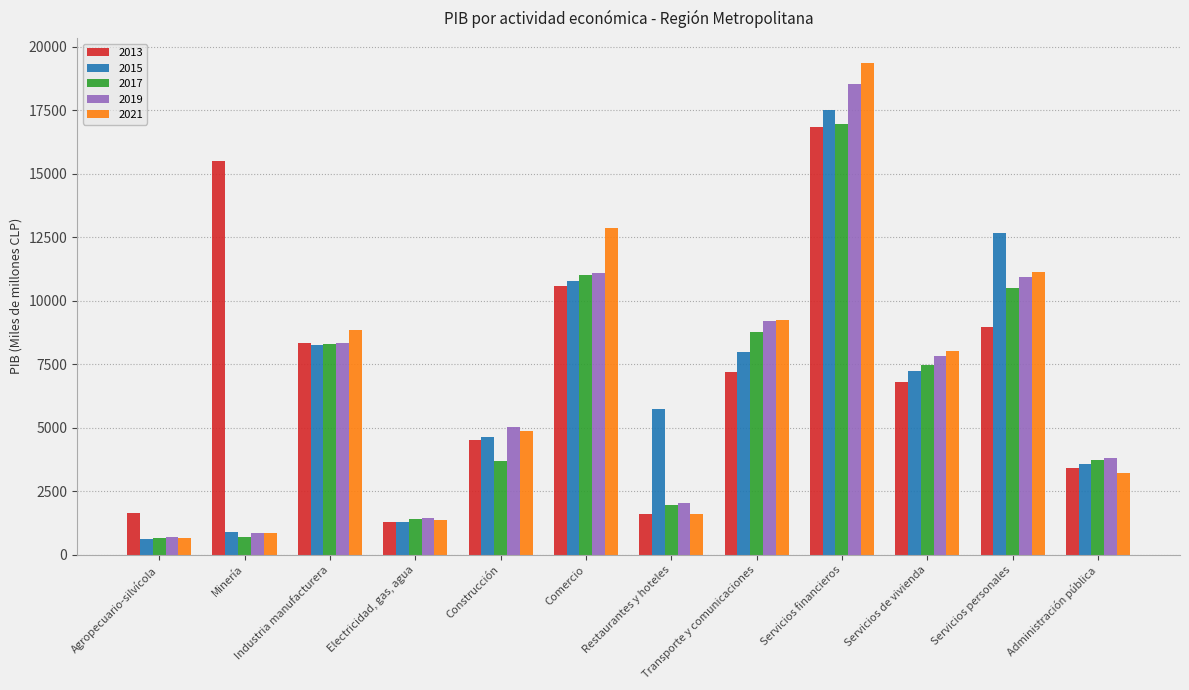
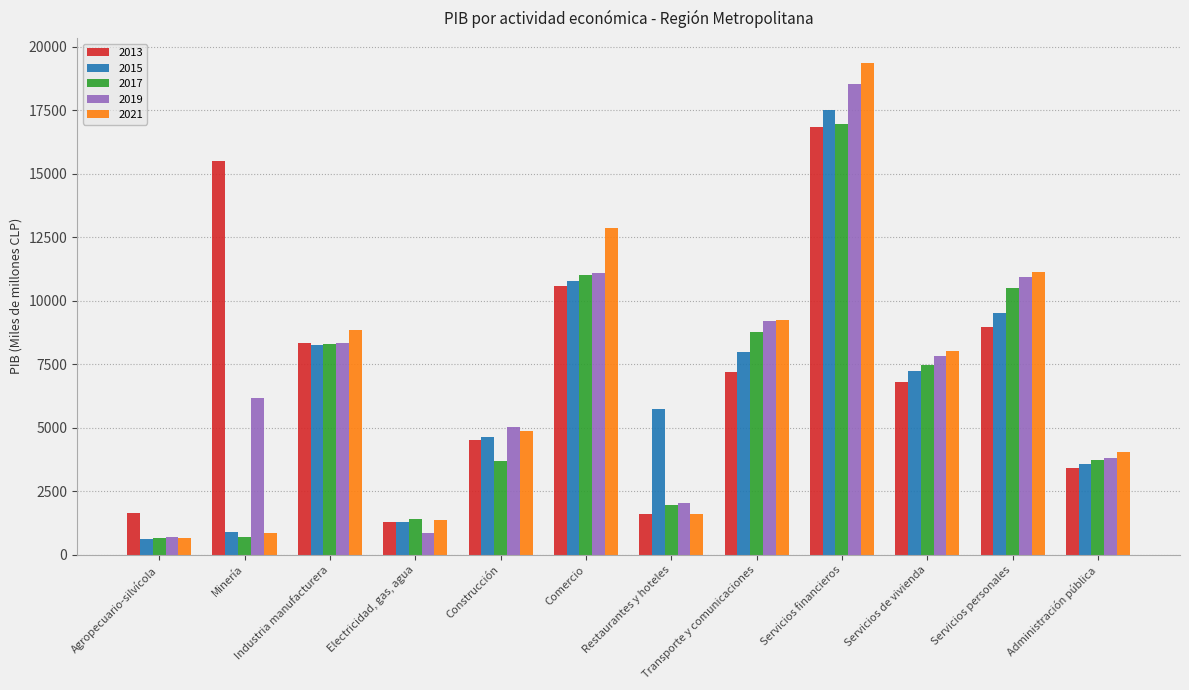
2019, Minería: 900 -> 6200
2019, Electricidad, gas, agua: 1400 -> 800
2015, Servicios personales: 12700 -> 9500
2021, Administración pública: 3200 -> 4000
